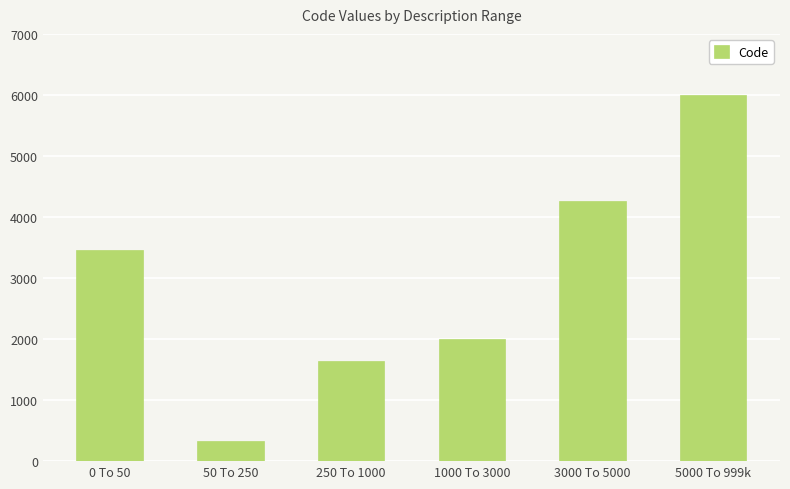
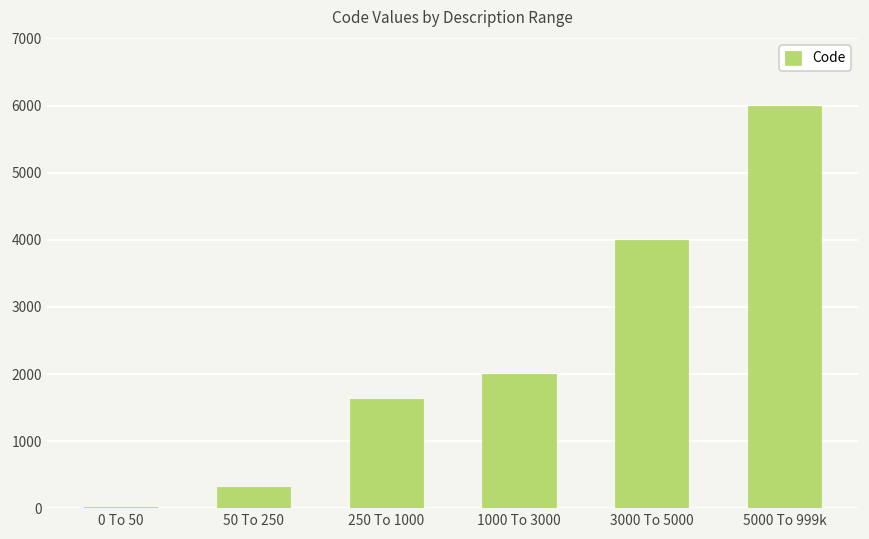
0 To 50: 3500 -> 0
3000 To 5000: 4300 -> 4000
